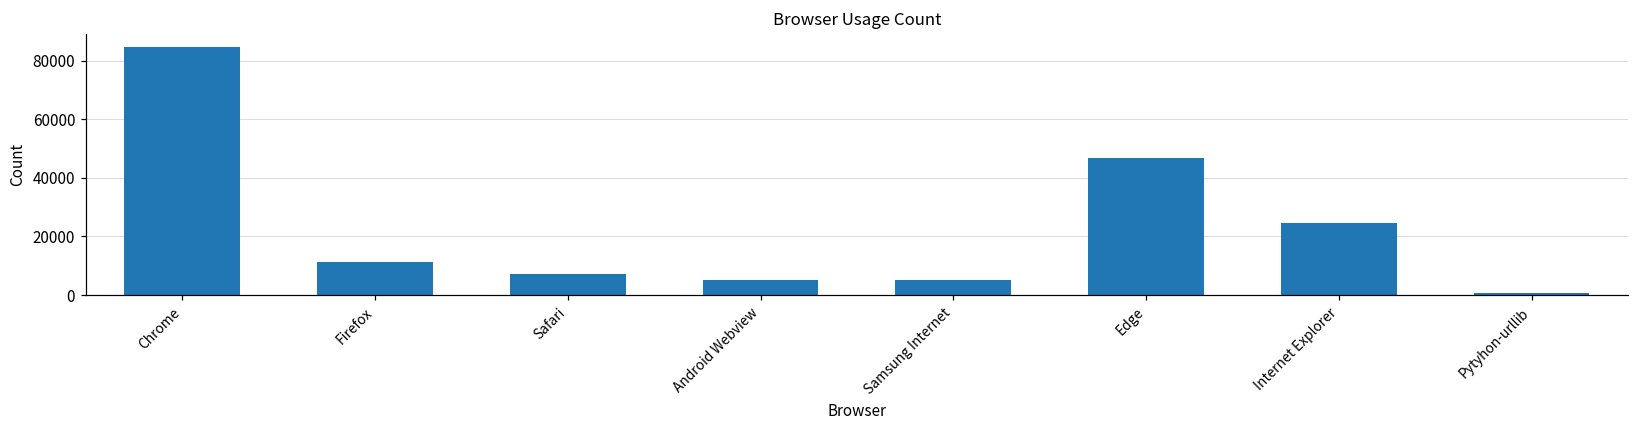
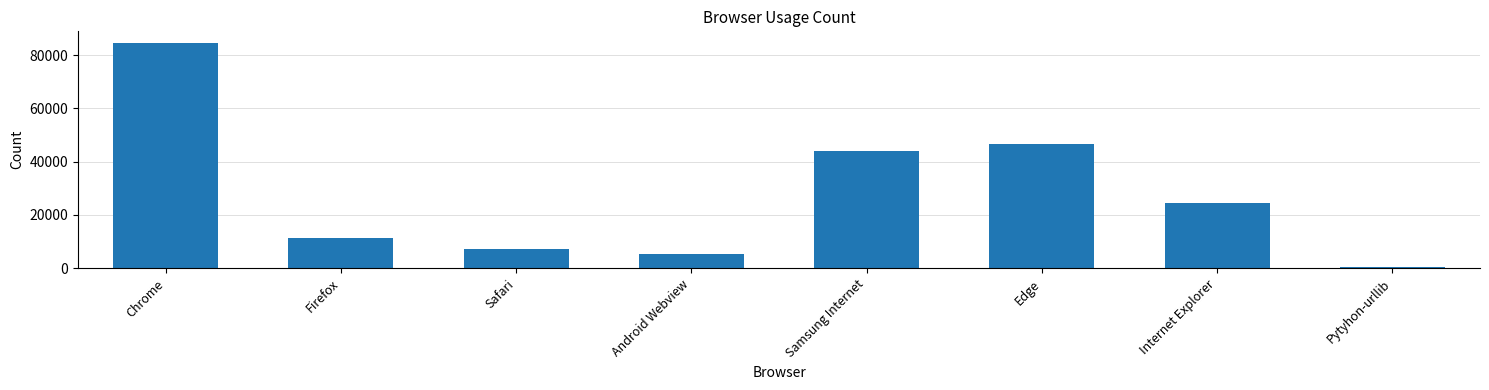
Samsung Internet: 5000 -> 44000
